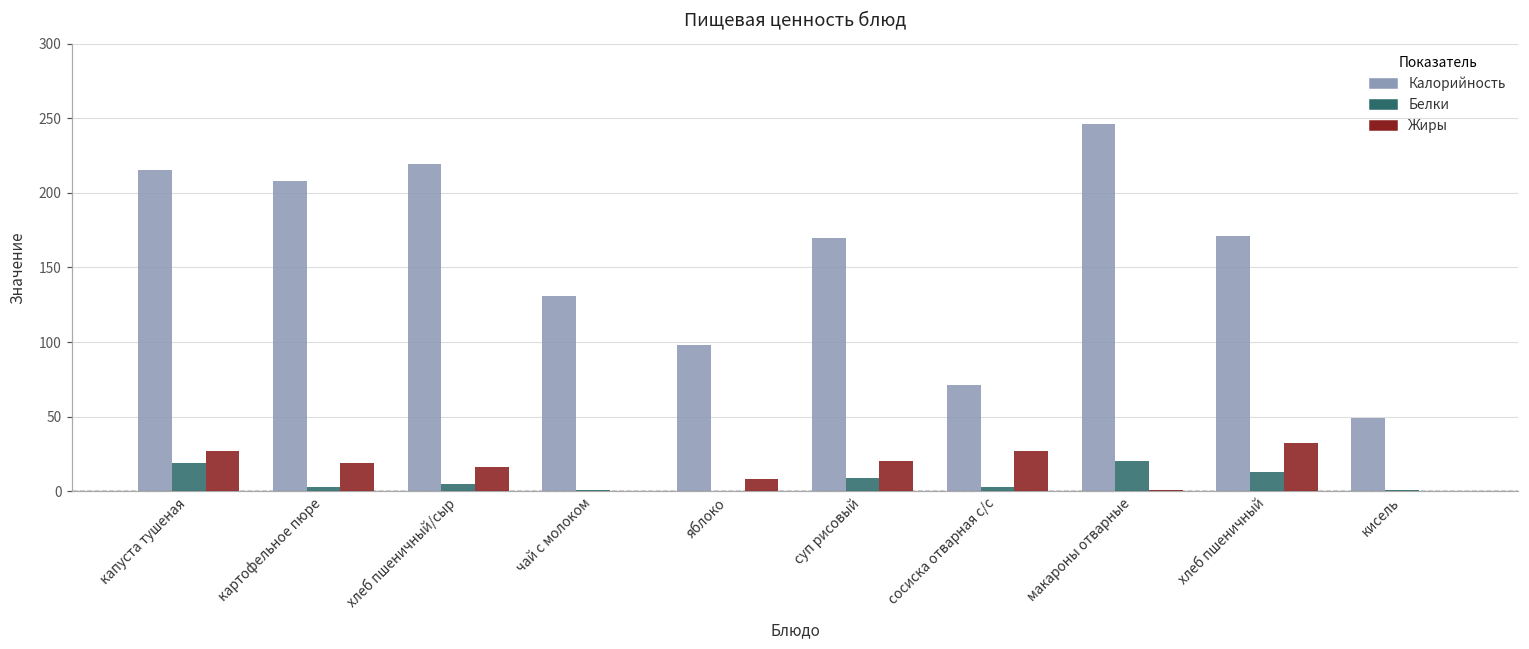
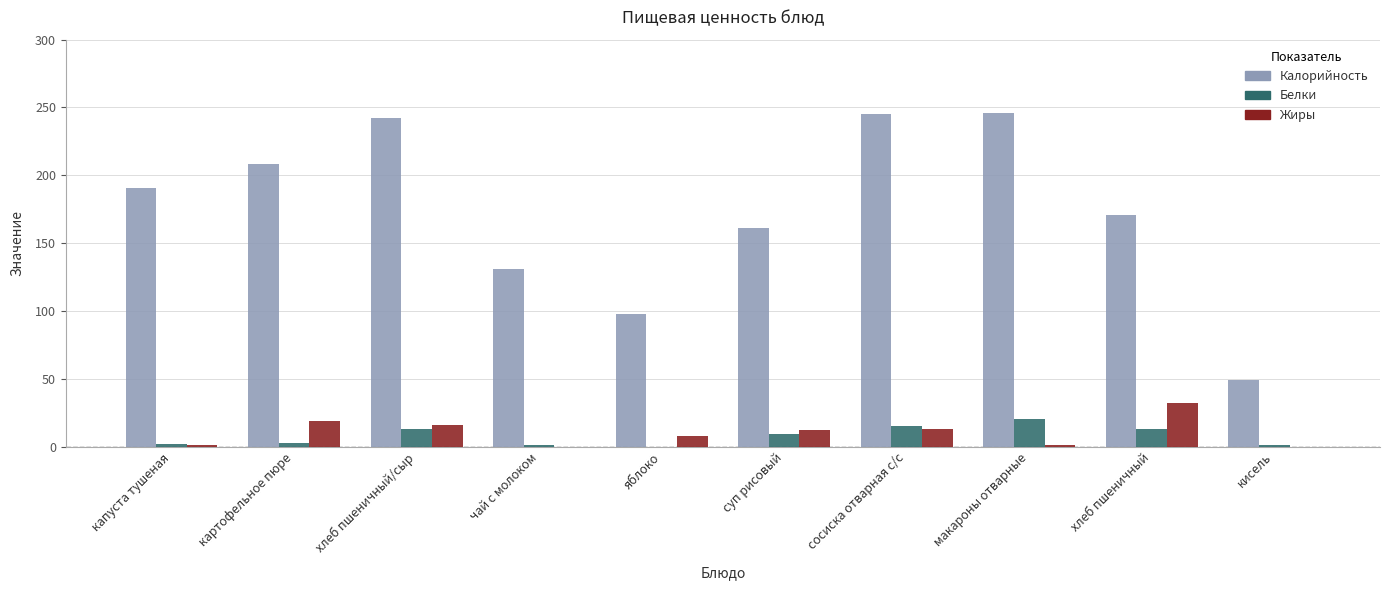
Калорийность, капуста тушеная: 215 -> 191
Белки, капуста тушеная: 19 -> 2
Жиры, капуста тушеная: 27 -> 1
Калорийность, хлеб пшеничный/сыр: 219 -> 242
Белки, хлеб пшеничный/сыр: 5 -> 13
Калорийность, суп рисовый: 170 -> 161
Жиры, суп рисовый: 20 -> 12
Калорийность, сосиска отварная с/с: 71 -> 245
Белки, сосиска отварная с/с: 3 -> 15
Жиры, сосиска отварная с/с: 27 -> 13
